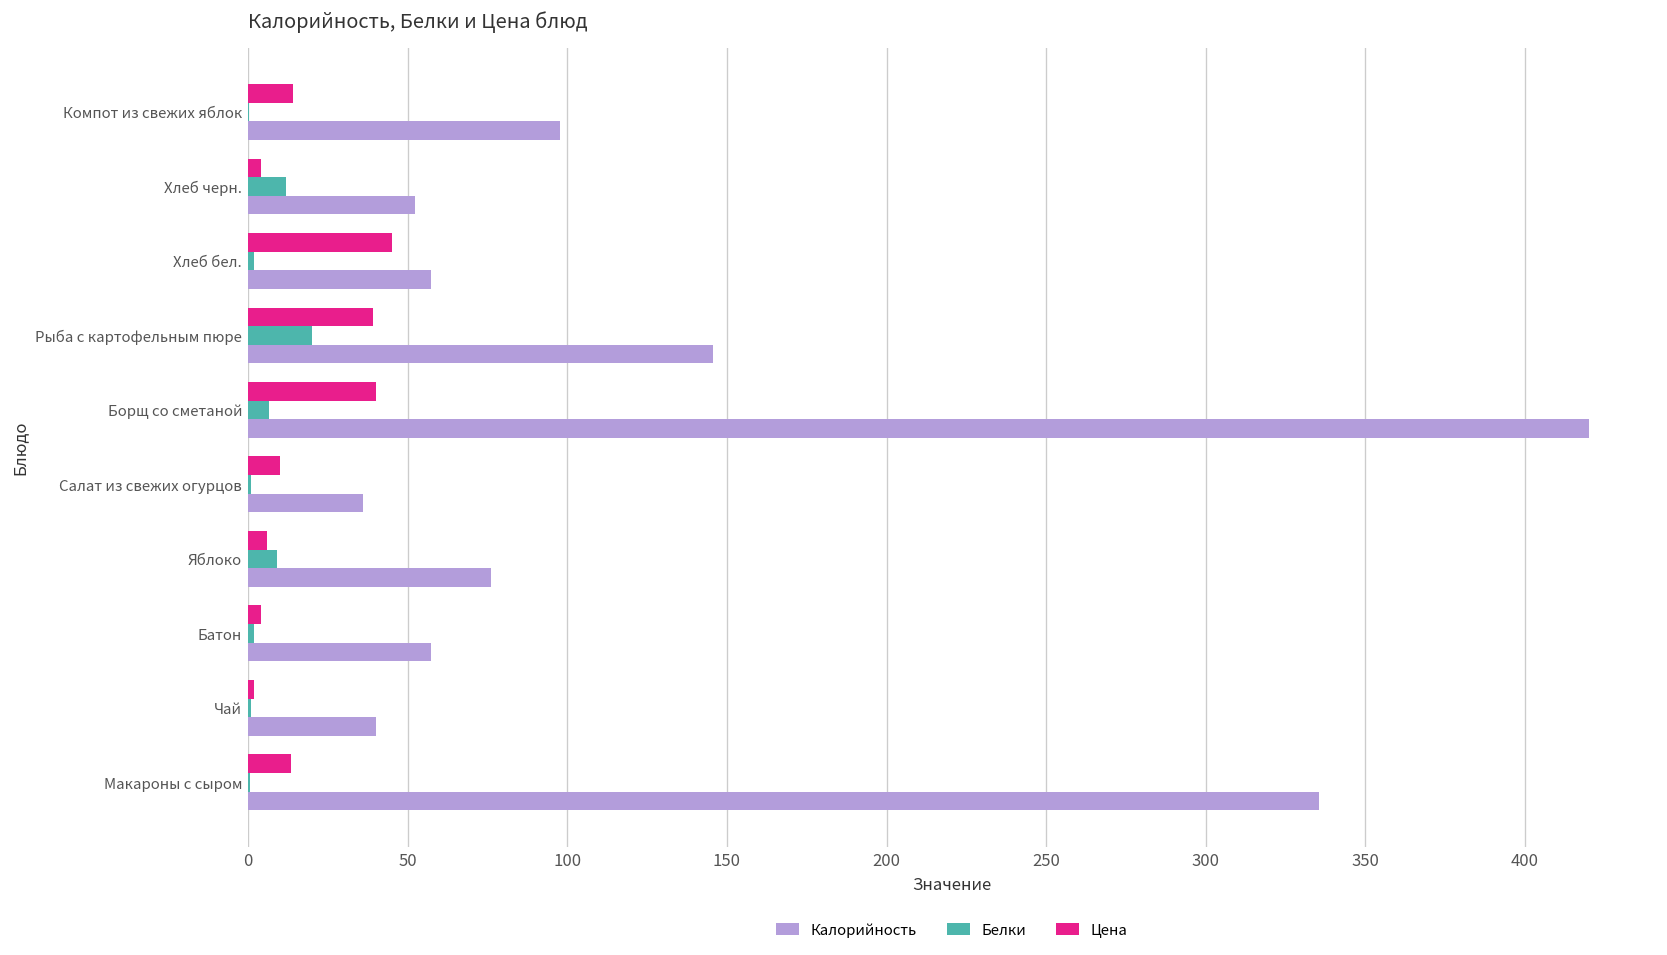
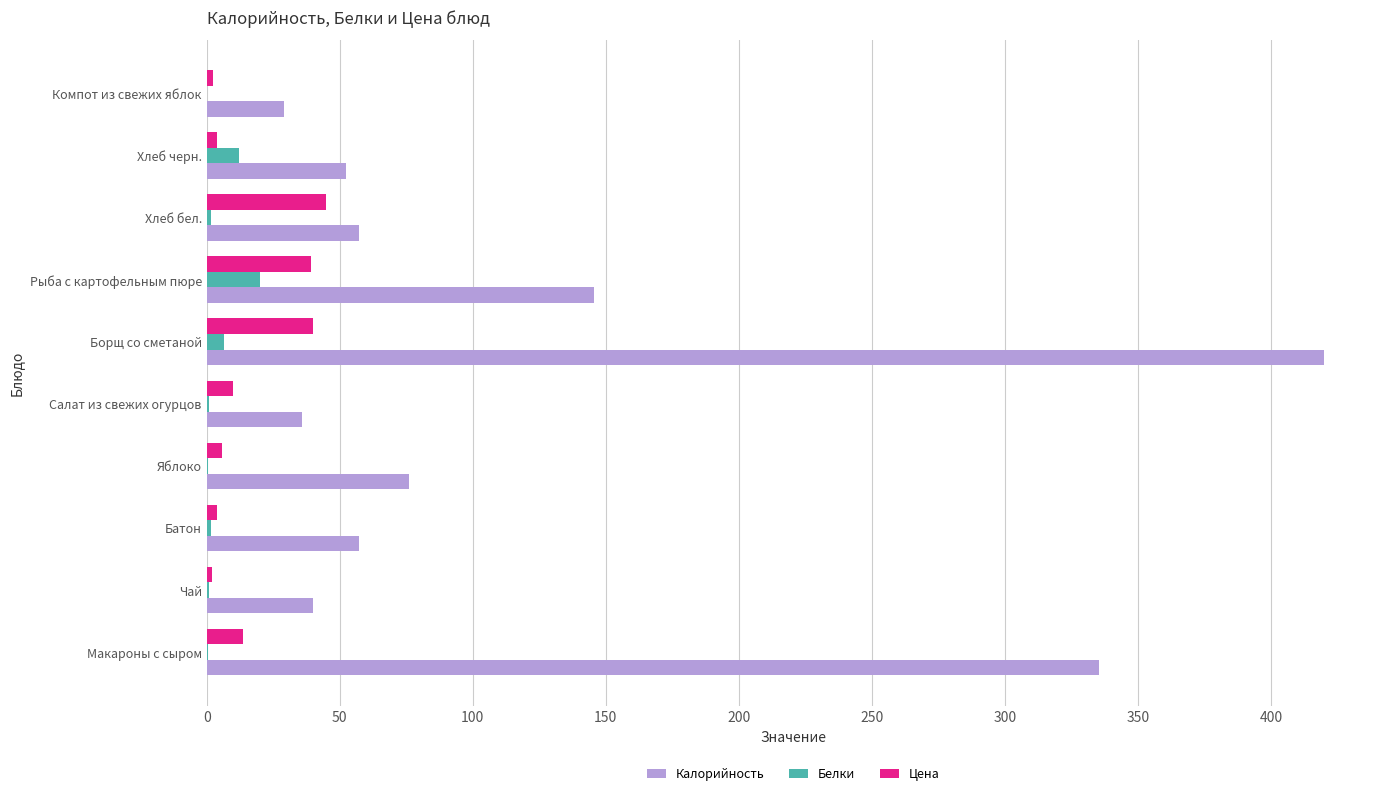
Цена, Компот из свежих яблок: 14 -> 3
Калорийность, Компот из свежих яблок: 98 -> 29
Белки, Яблоко: 9 -> 0
